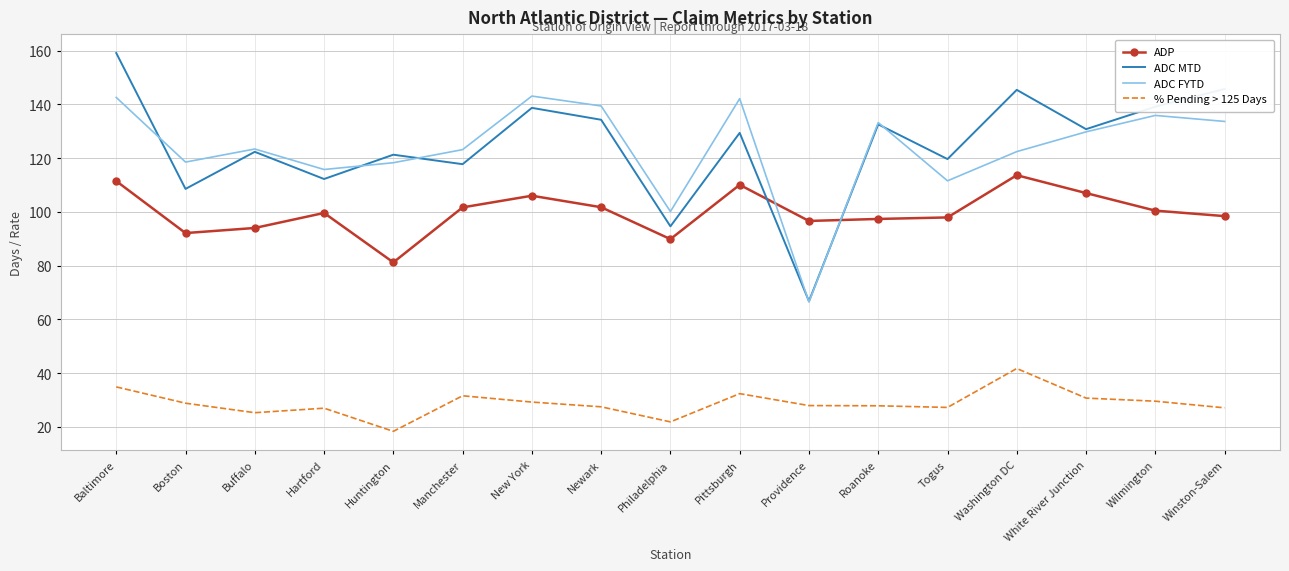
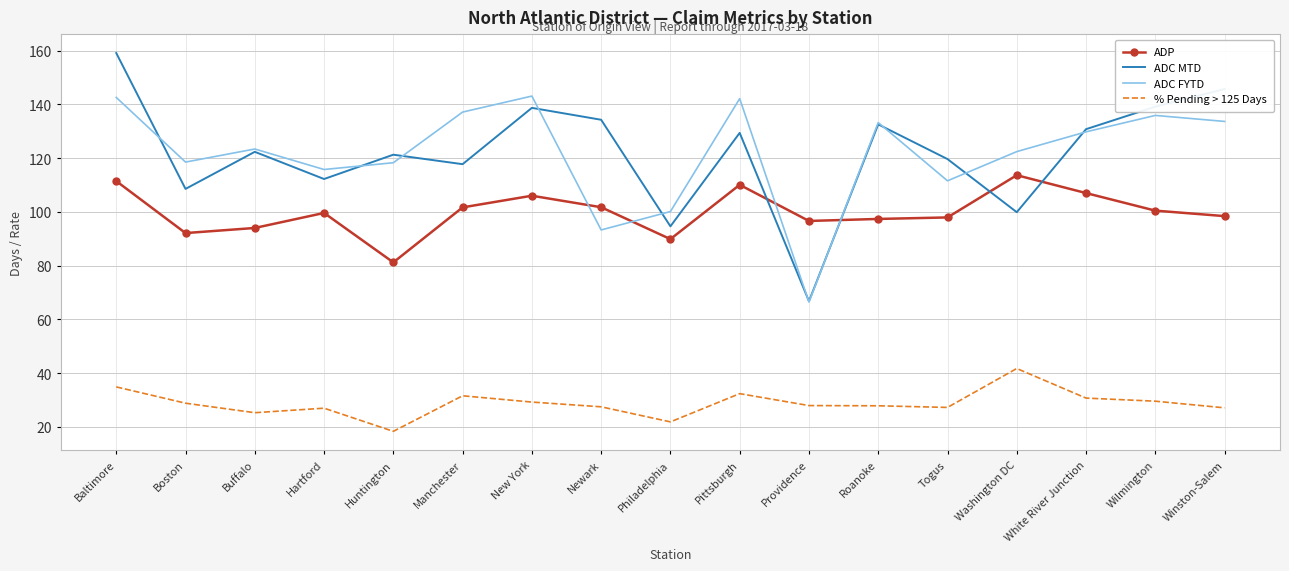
ADC FYTD, Manchester: 123 -> 137
ADC FYTD, Newark: 139 -> 93
ADC MTD, Washington DC: 145 -> 100
